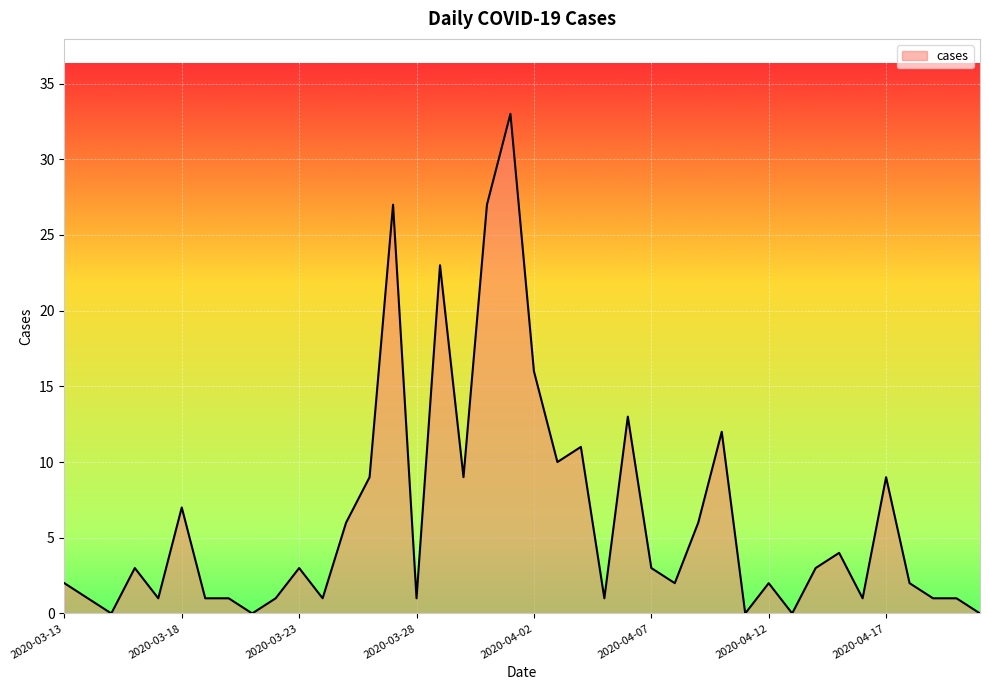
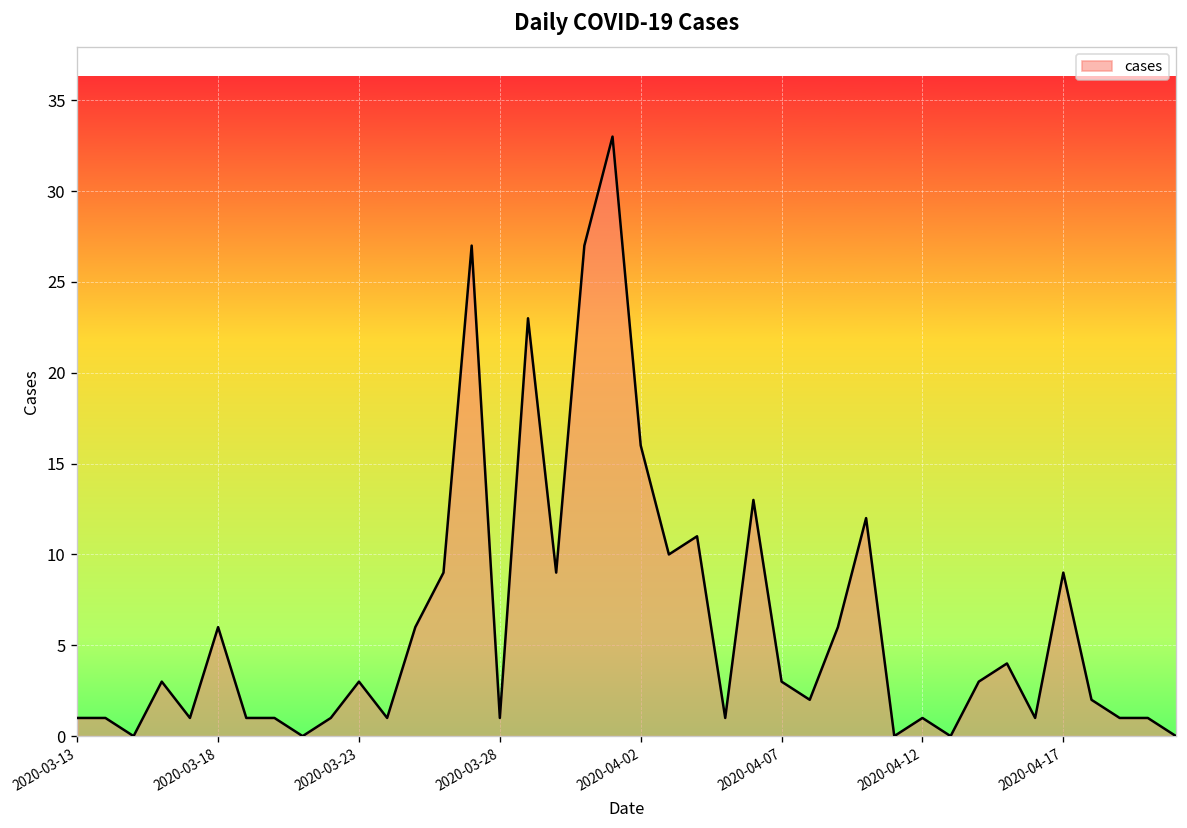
2020-03-13: 2 -> 1
2020-03-18: 7 -> 6
2020-04-12: 2 -> 1
